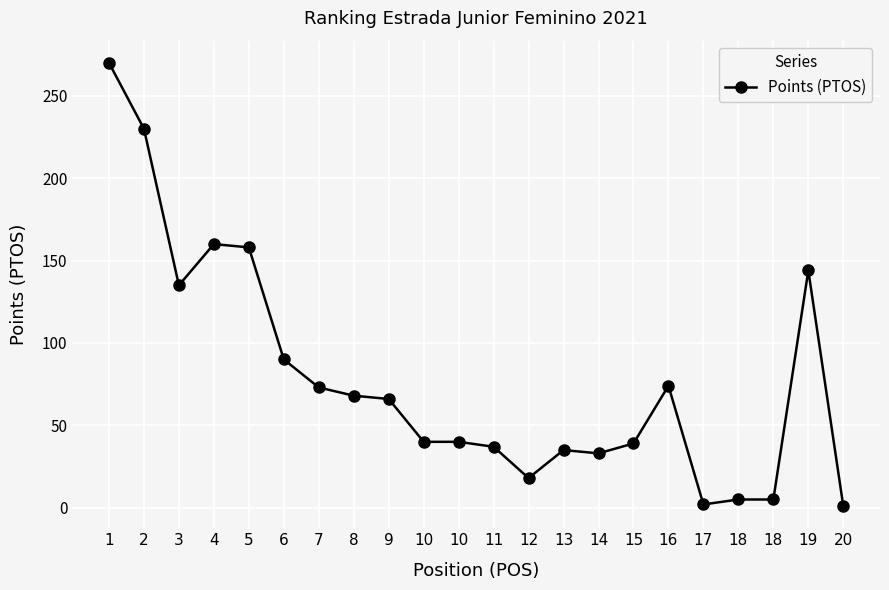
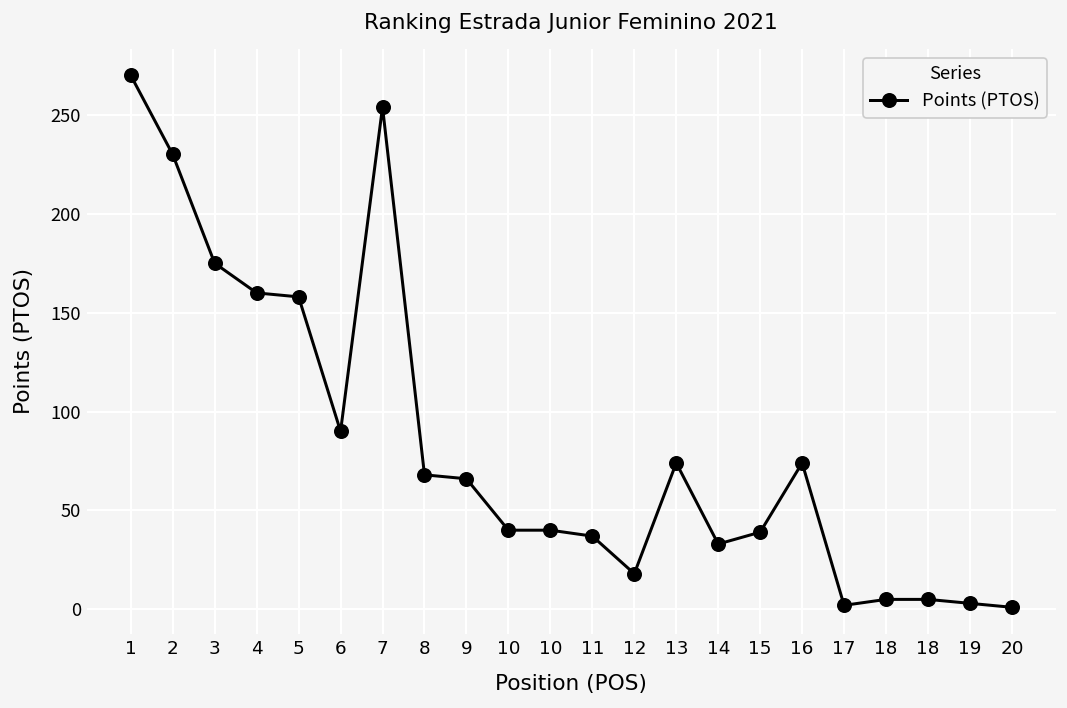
3: 135 -> 175
7: 73 -> 254
13: 35 -> 74
19: 144 -> 3
